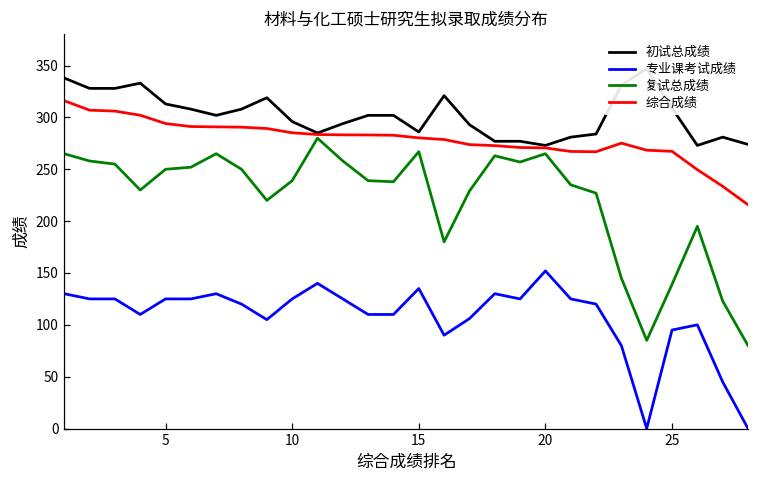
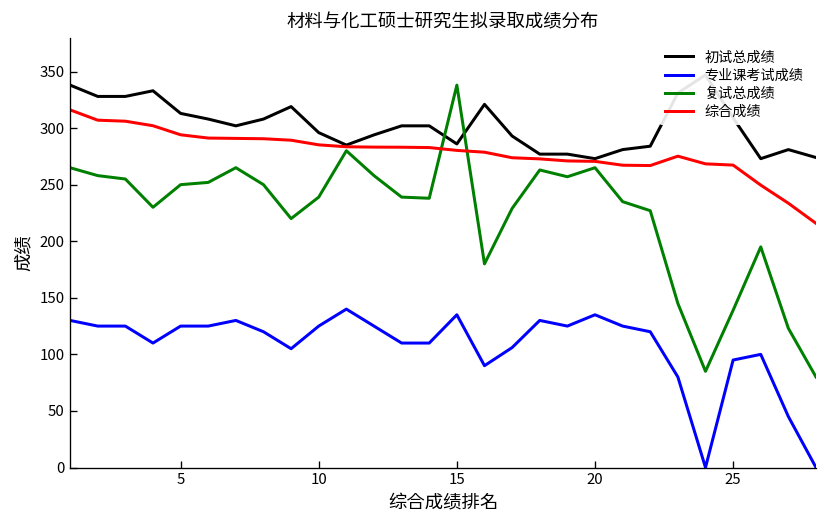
复试总成绩, 15: 270 -> 340
专业课考试成绩, 20: 150 -> 140
